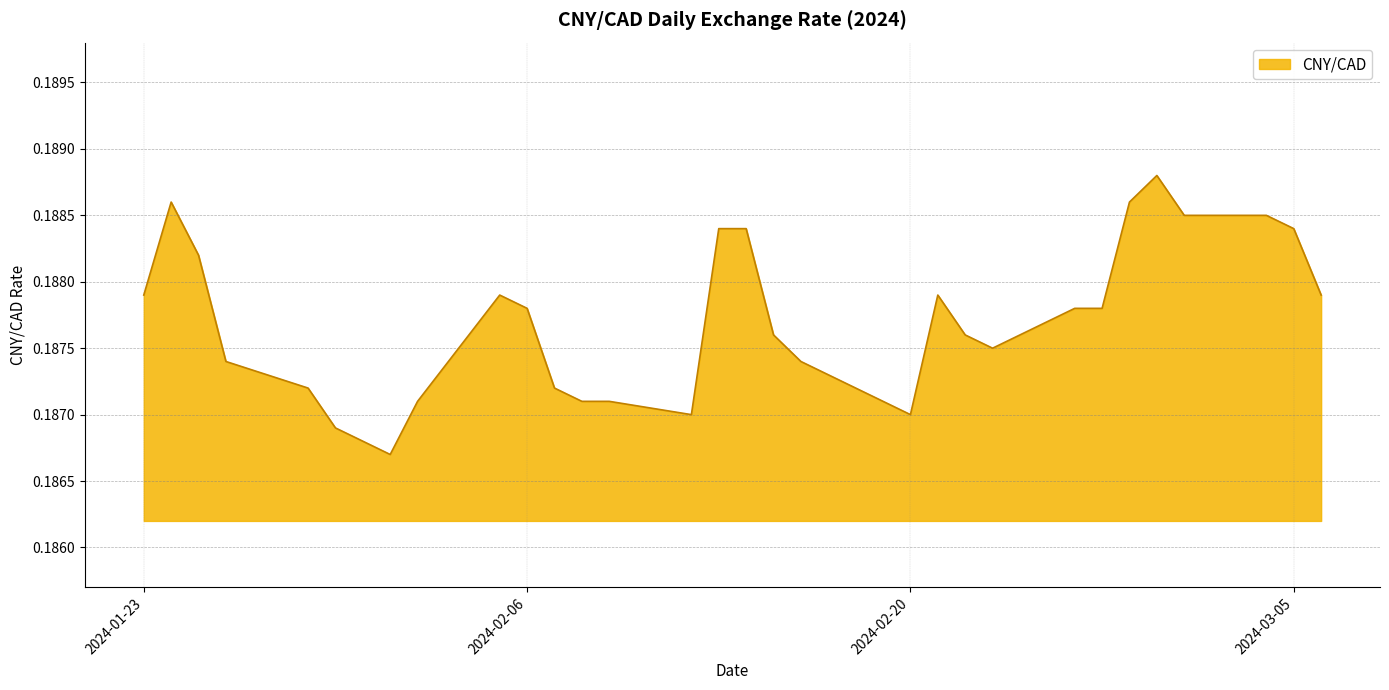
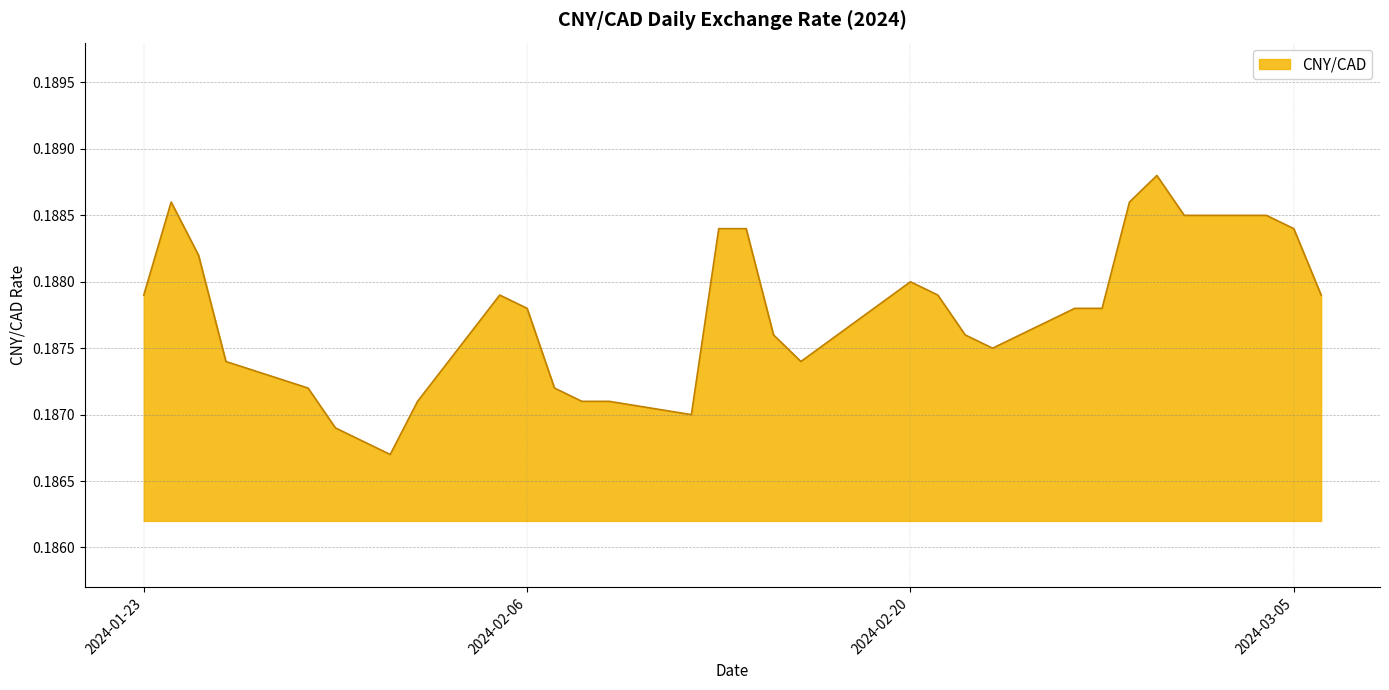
2024-02-20: 0.187 -> 0.188
